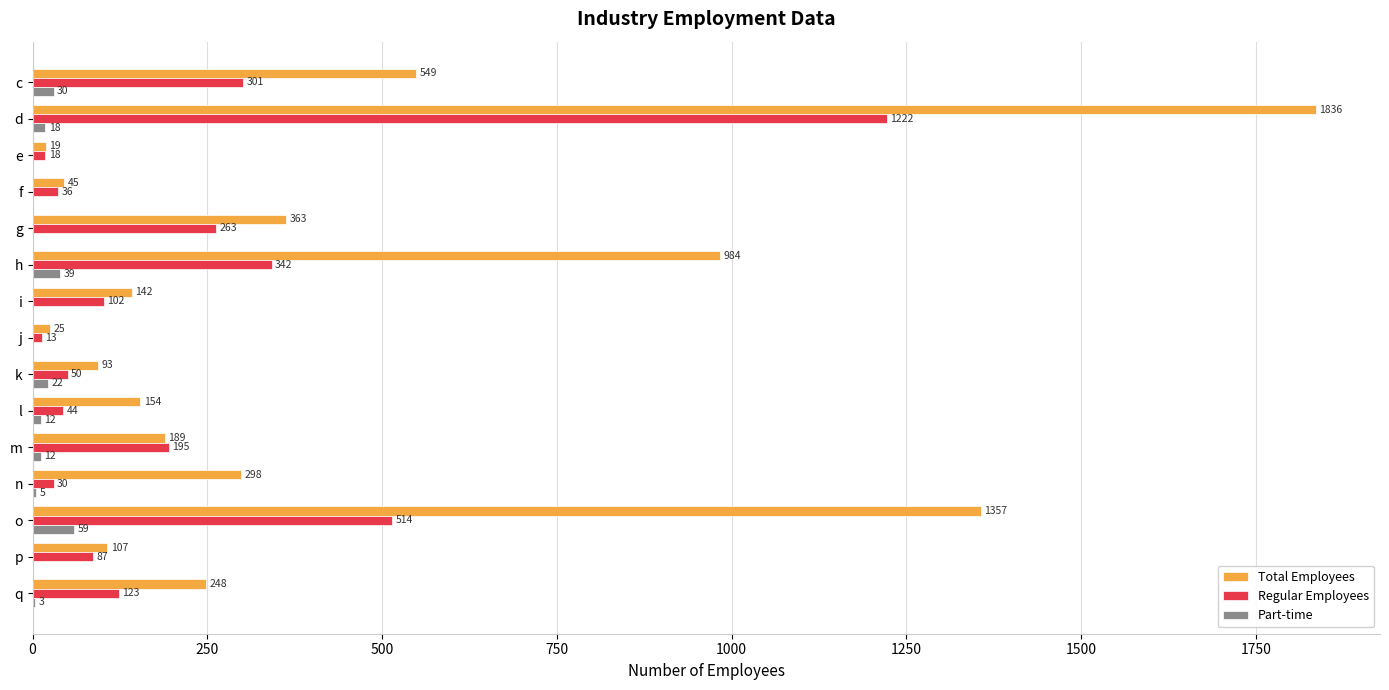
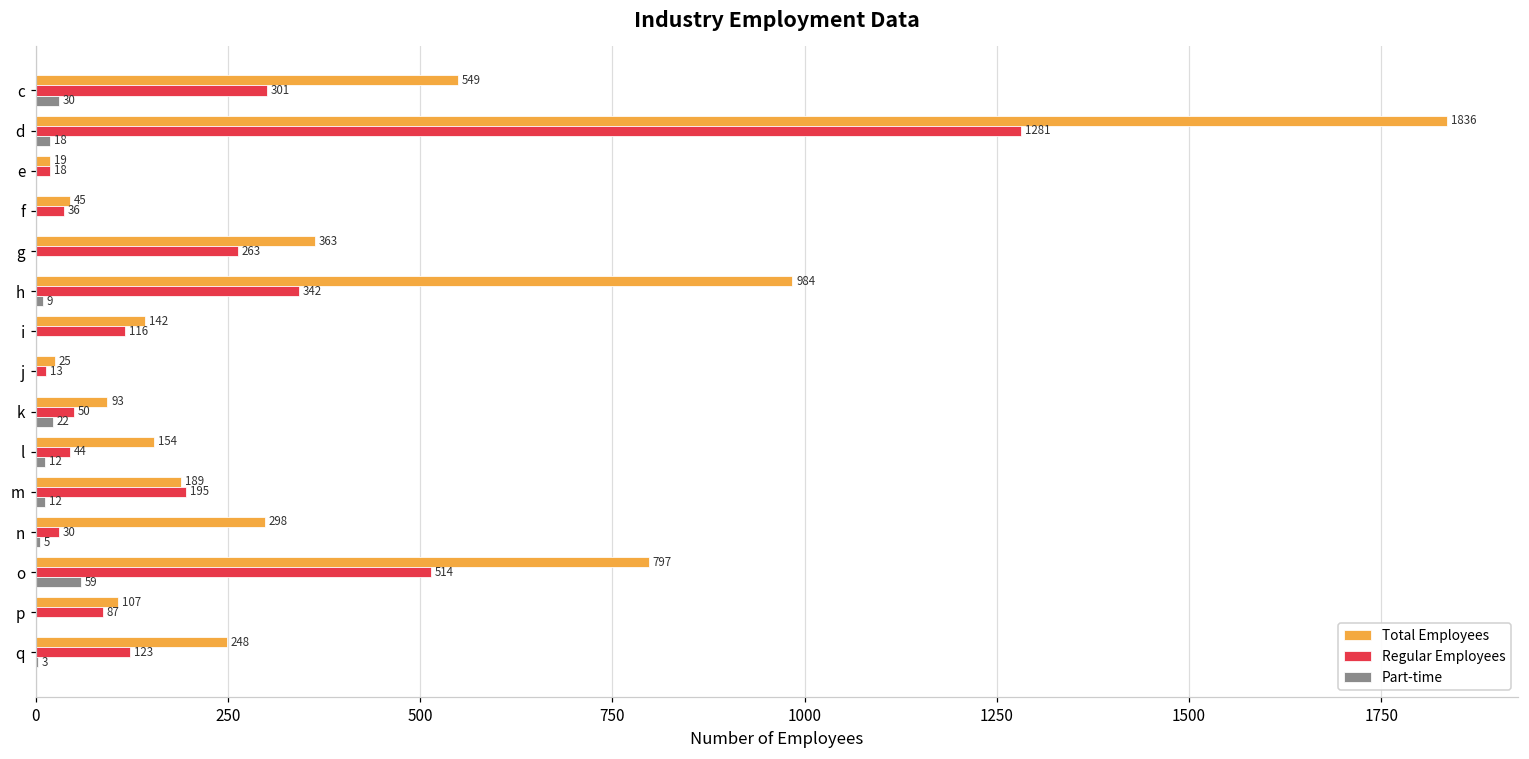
Regular Employees, d: 1222 -> 1281
Part-time, h: 39 -> 9
Regular Employees, i: 102 -> 116
Total Employees, o: 1357 -> 797
